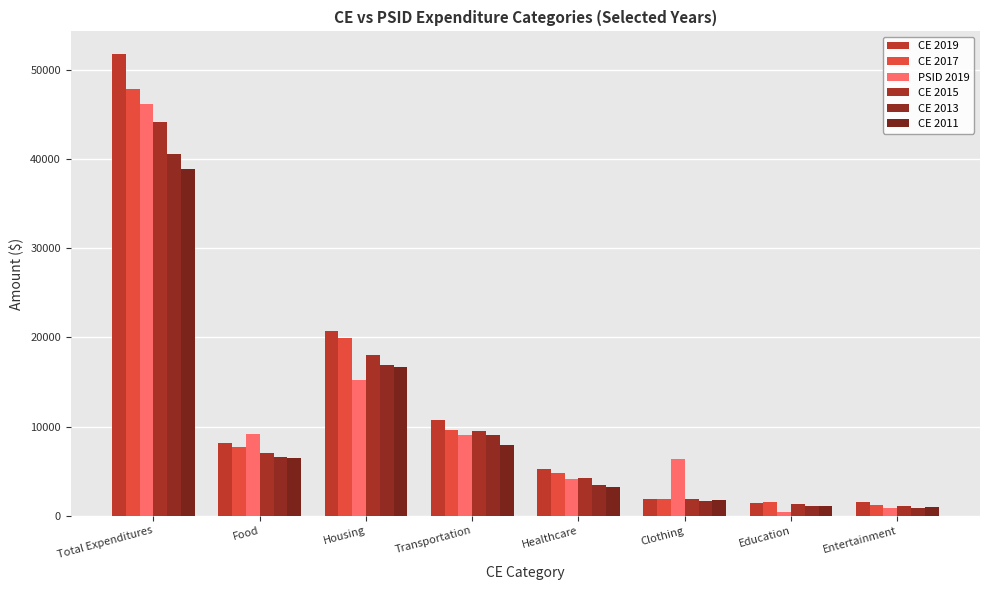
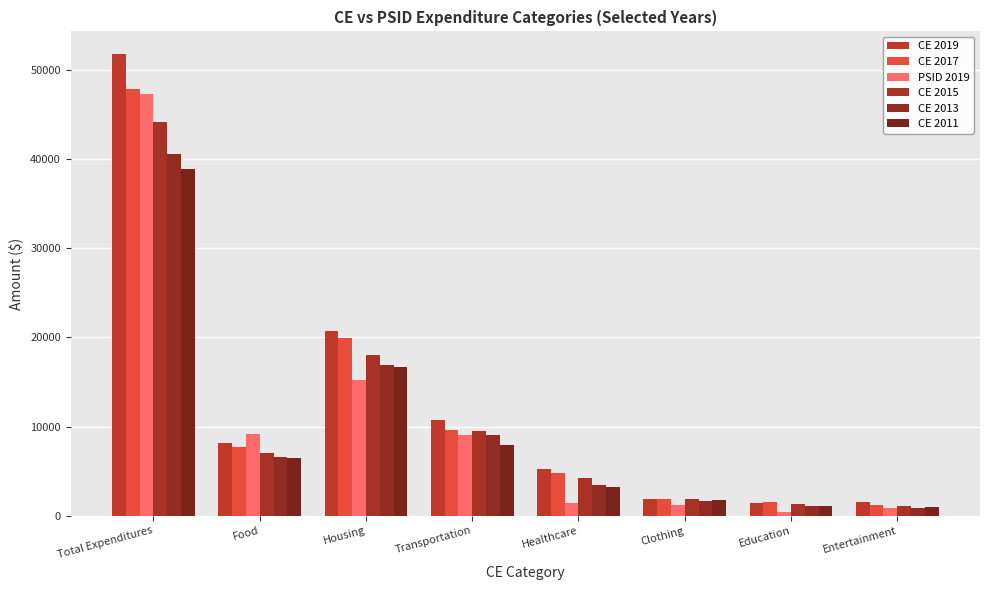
PSID 2019, Total Expenditures: 46000 -> 47000
PSID 2019, Healthcare: 4000 -> 1000
PSID 2019, Clothing: 6000 -> 1000
